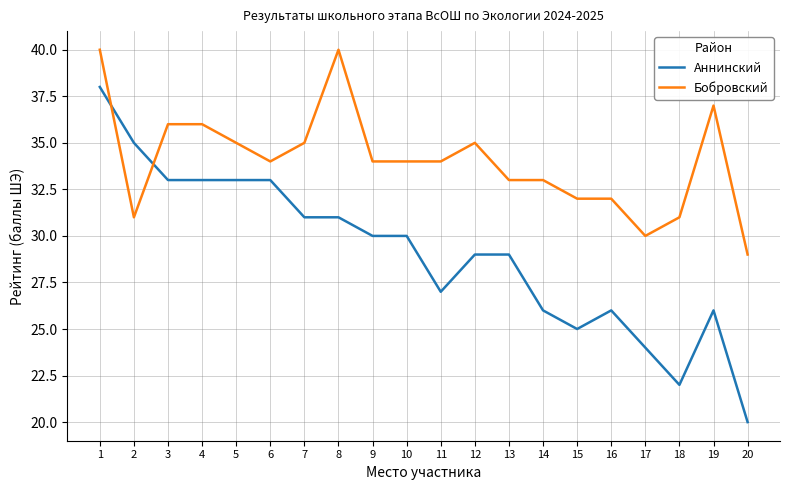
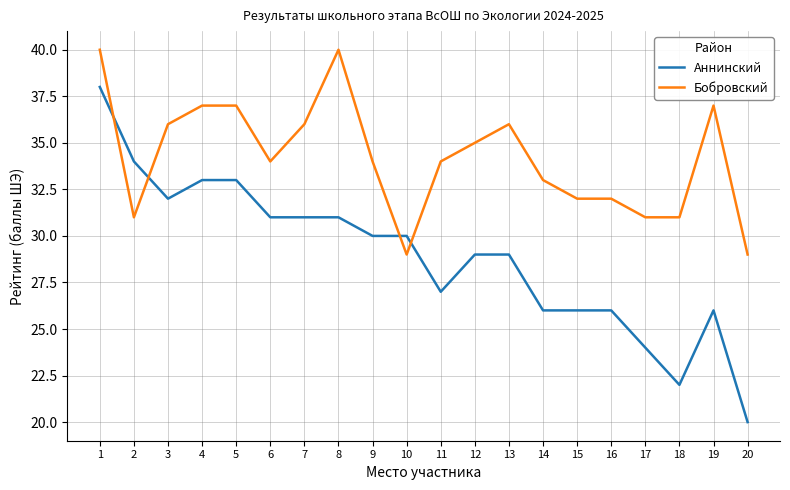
Аннинский, 2: 35 -> 34
Аннинский, 3: 33 -> 32
Бобровский, 4: 36 -> 37
Бобровский, 5: 35 -> 37
Аннинский, 6: 33 -> 31
Бобровский, 7: 35 -> 36
Бобровский, 10: 34 -> 29
Бобровский, 13: 33 -> 36
Аннинский, 15: 25 -> 26
Бобровский, 17: 30 -> 31
